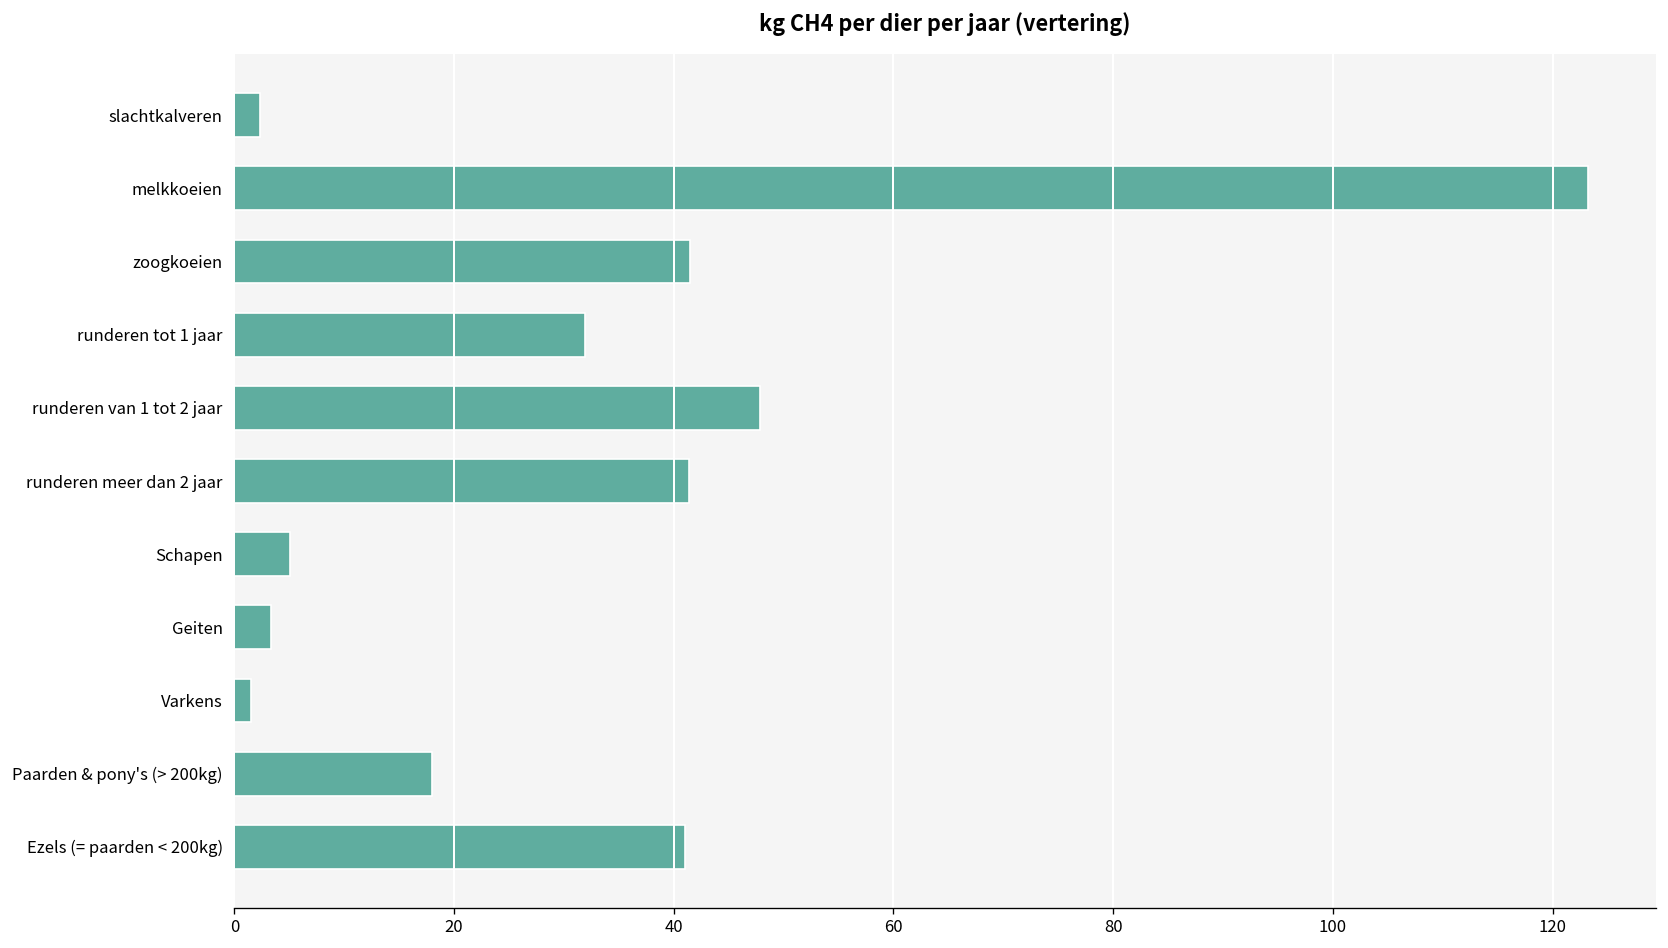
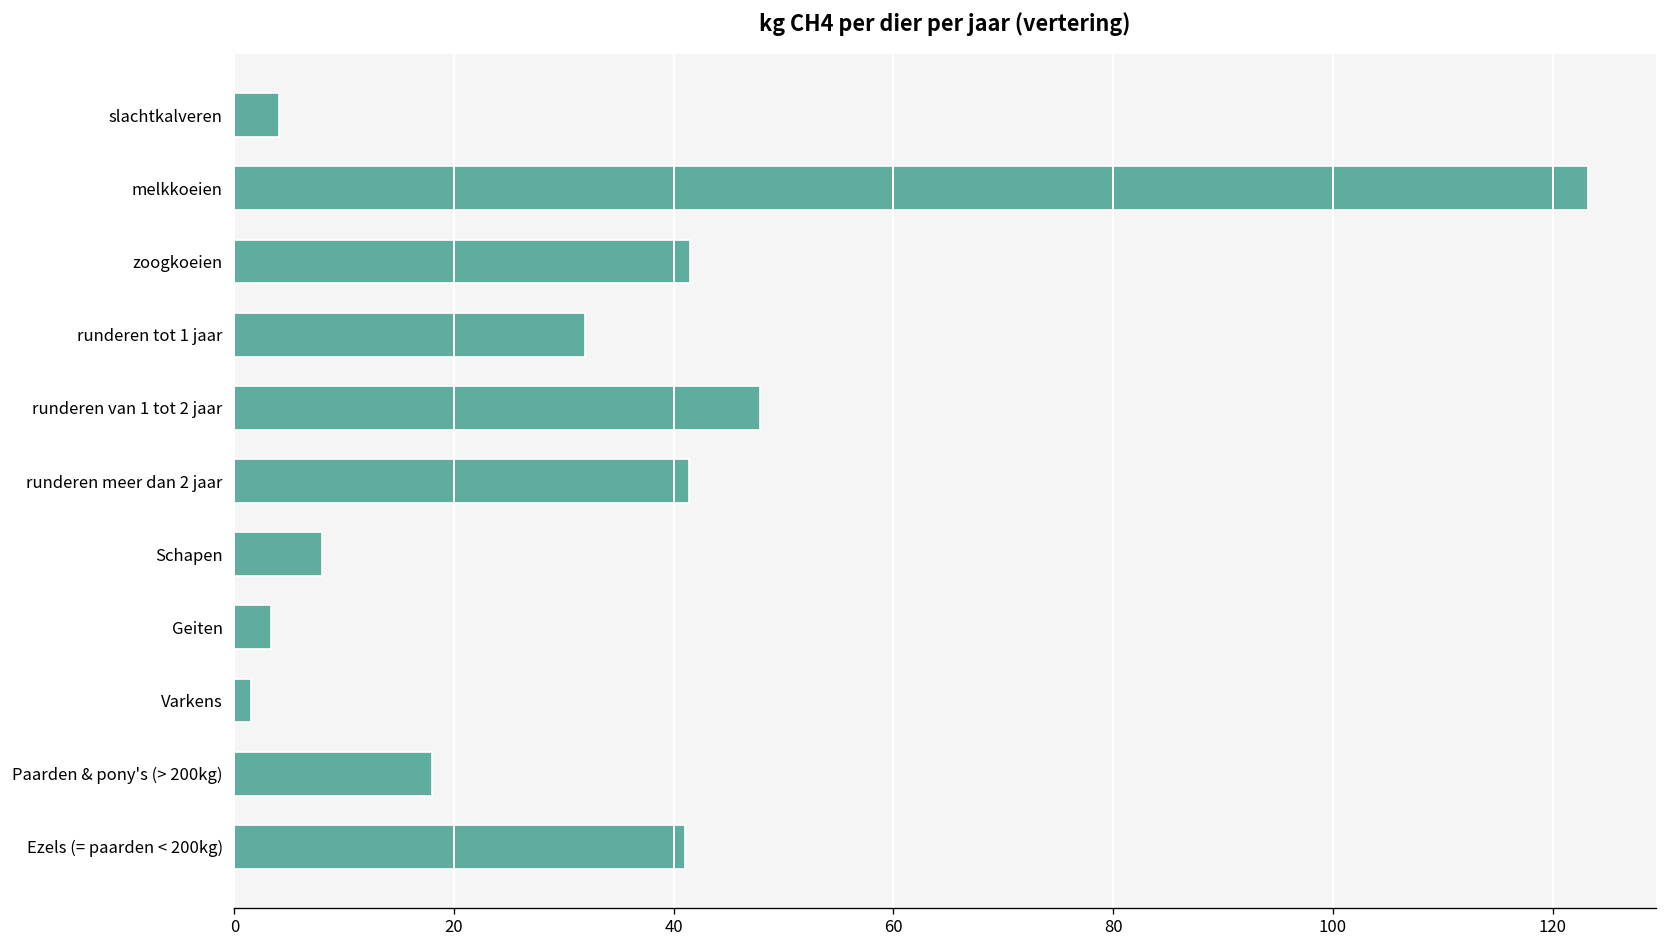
slachtkalveren: 2 -> 4
Schapen: 5 -> 8
